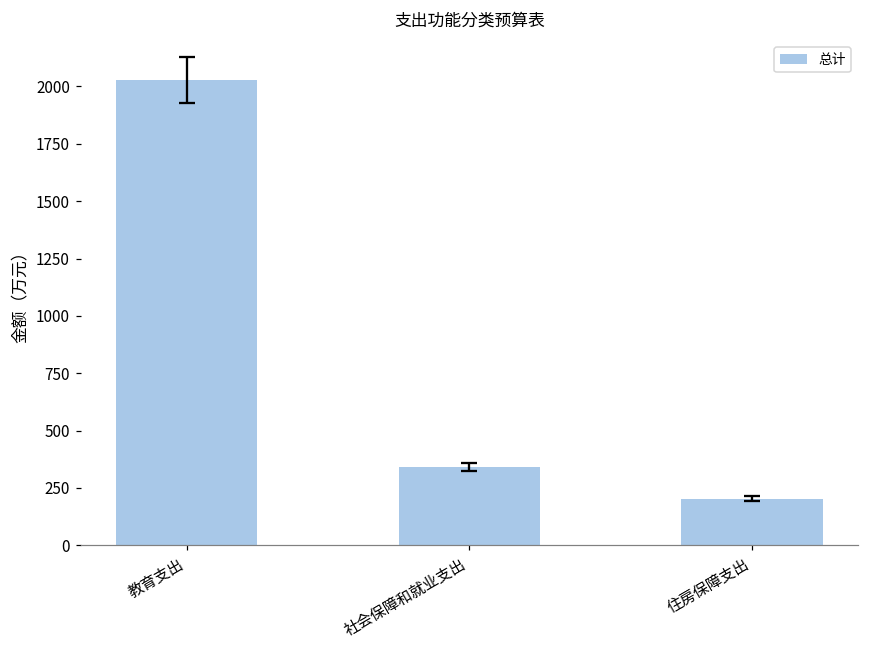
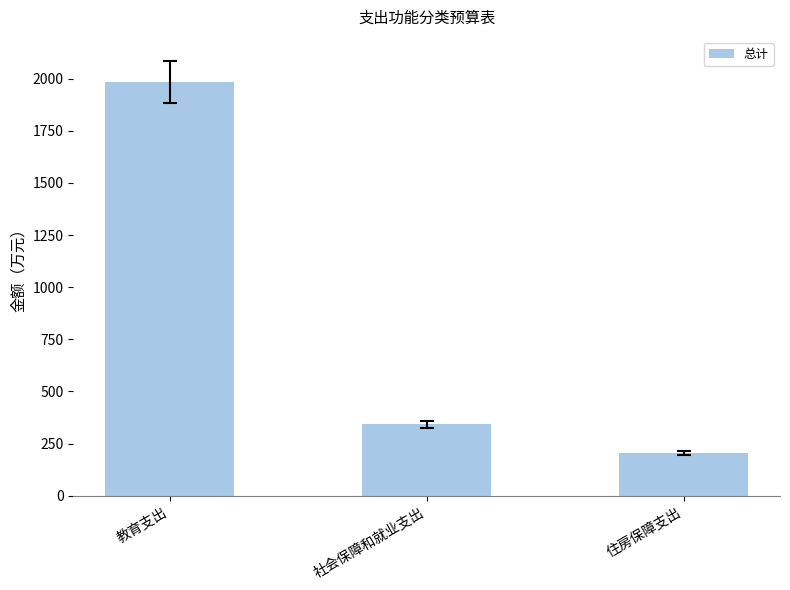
总计, 教育支出: 2030 -> 1980
